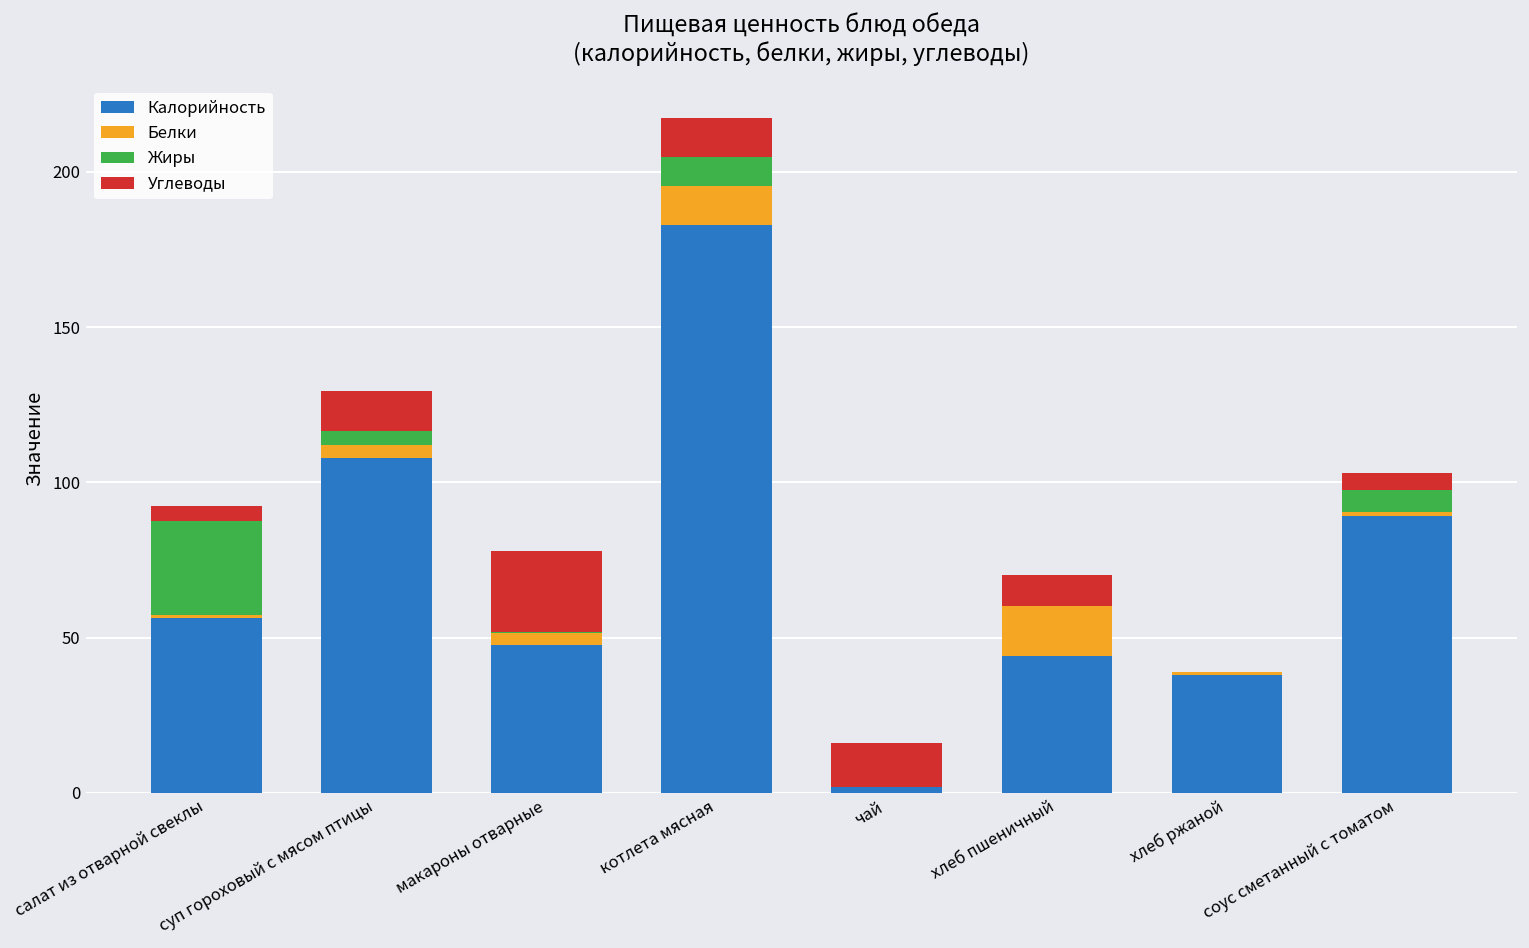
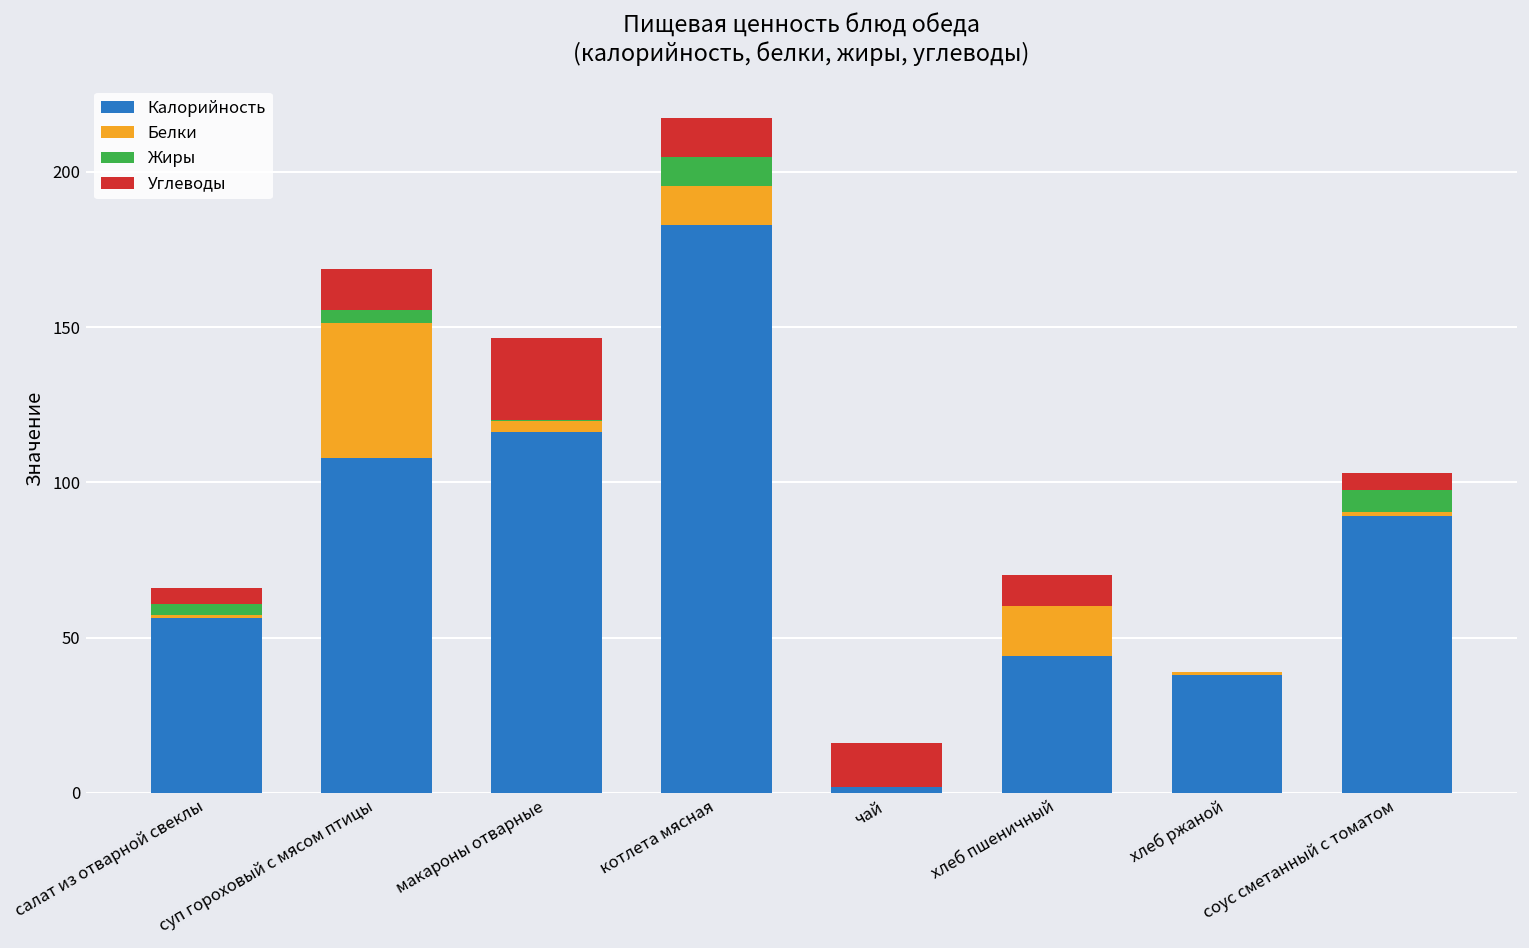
Жиры, салат из отварной свеклы: 30 -> 4
Белки, суп гороховый с мясом птицы: 4 -> 44
Калорийность, макароны отварные: 48 -> 116
